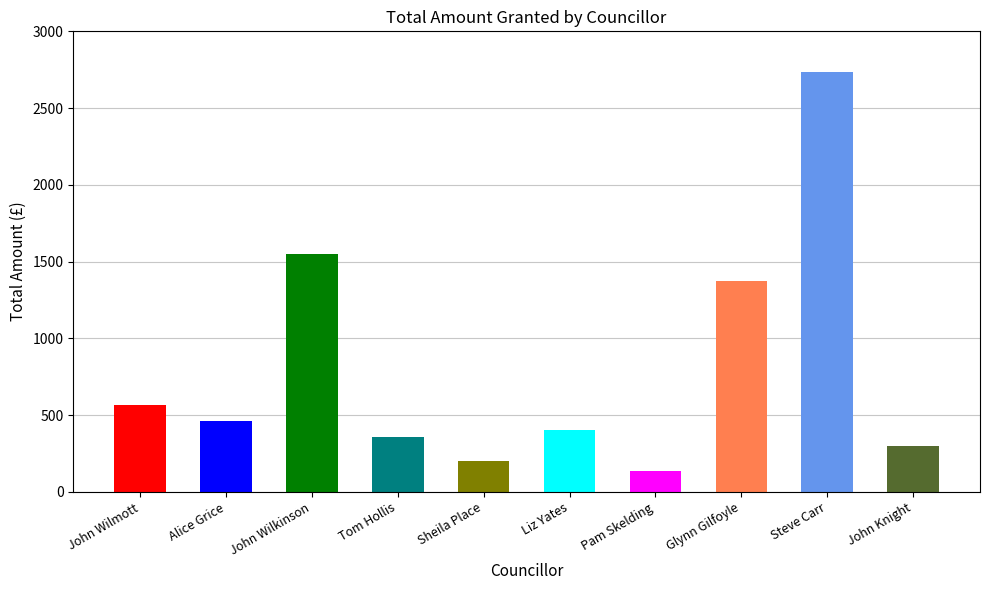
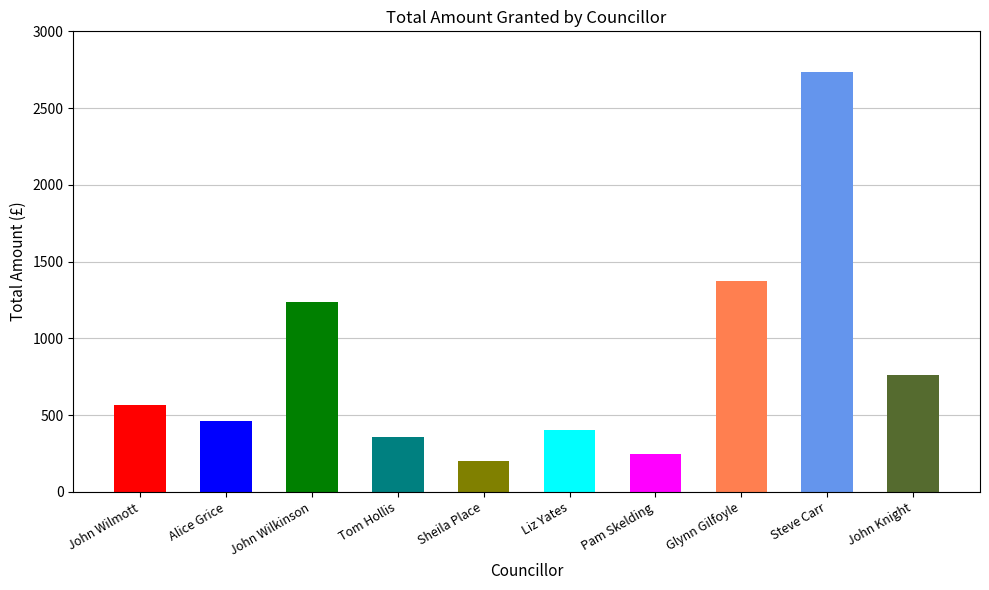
John Wilkinson: 1550 -> 1240
Pam Skelding: 140 -> 250
John Knight: 300 -> 760
